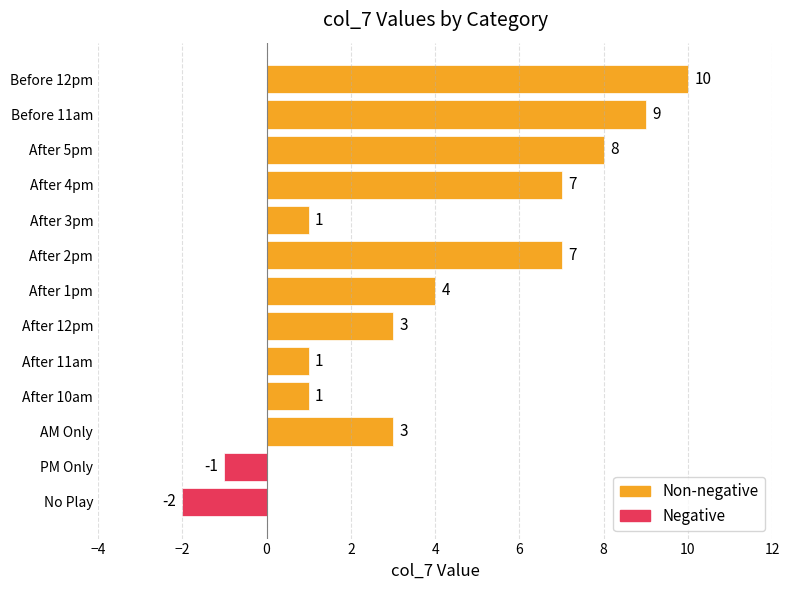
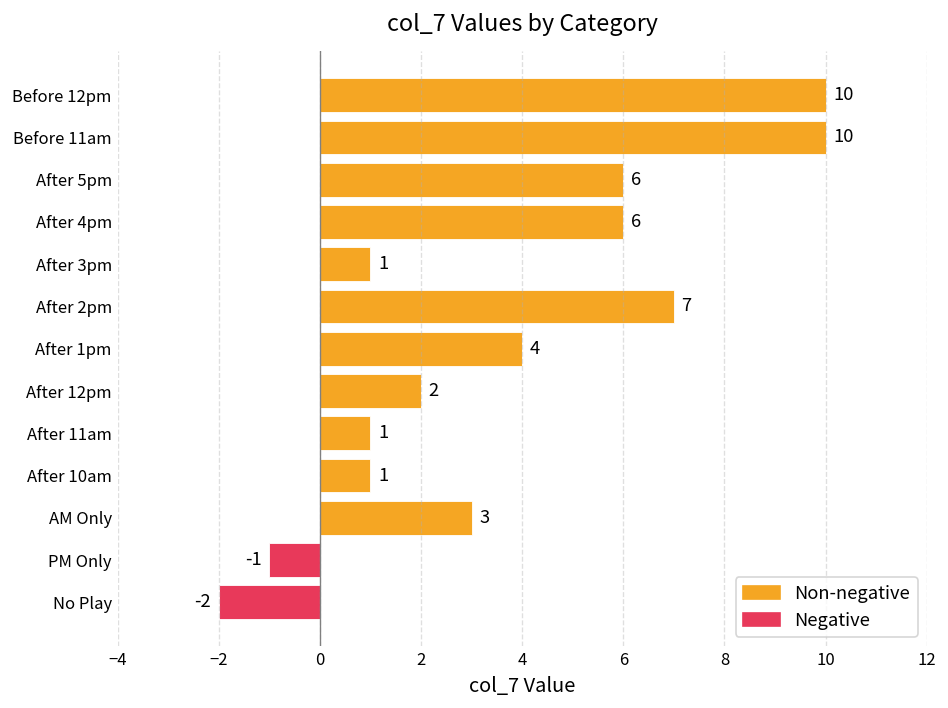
Before 11am: 9 -> 10
After 5pm: 8 -> 6
After 4pm: 7 -> 6
After 12pm: 3 -> 2
